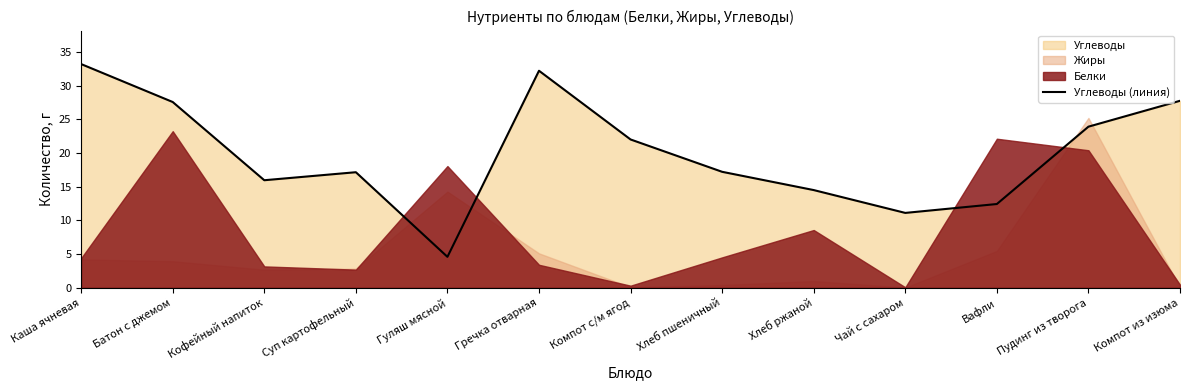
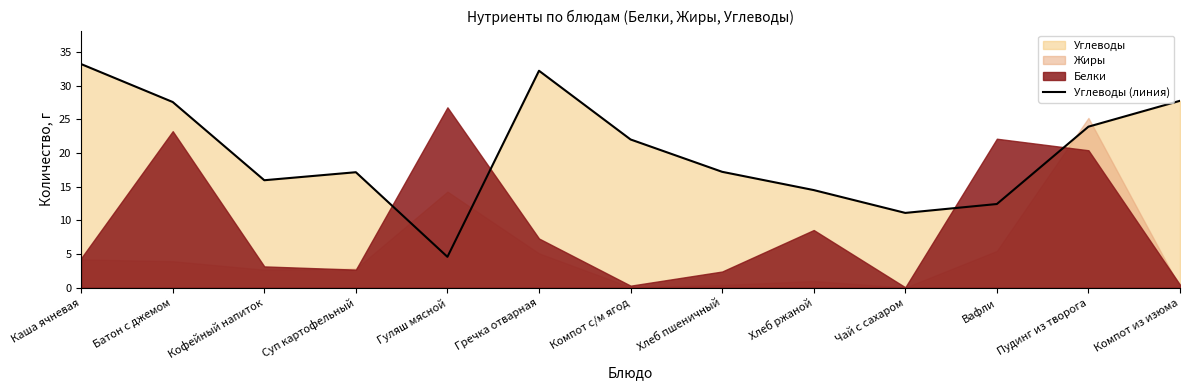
Белки, Гуляш мясной: 18 -> 27
Белки, Гречка отварная: 3 -> 7
Белки, Хлеб пшеничный: 5 -> 2
